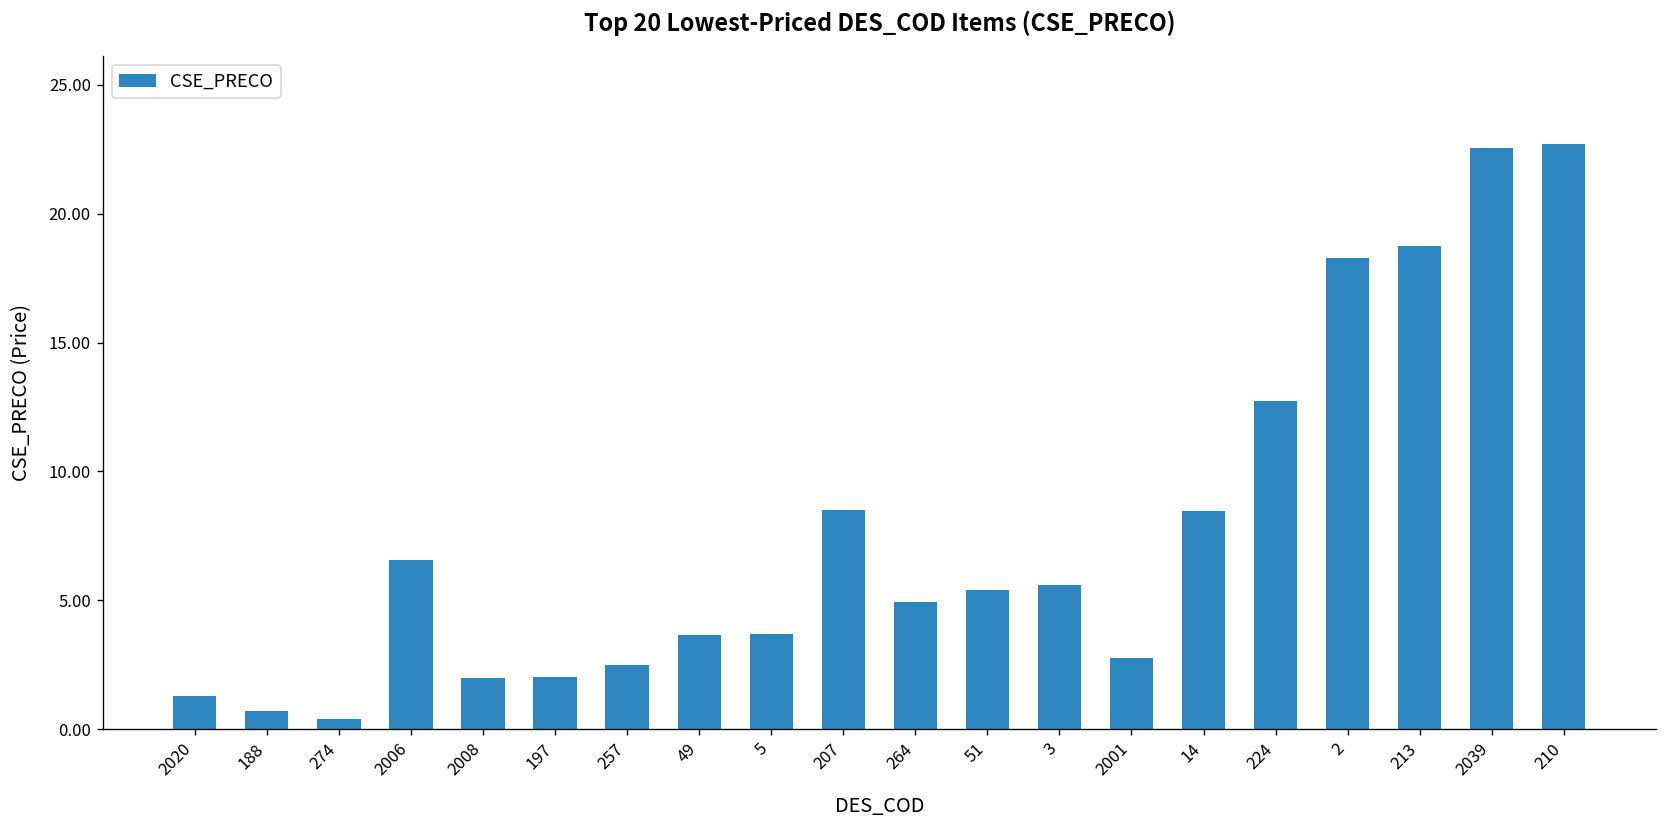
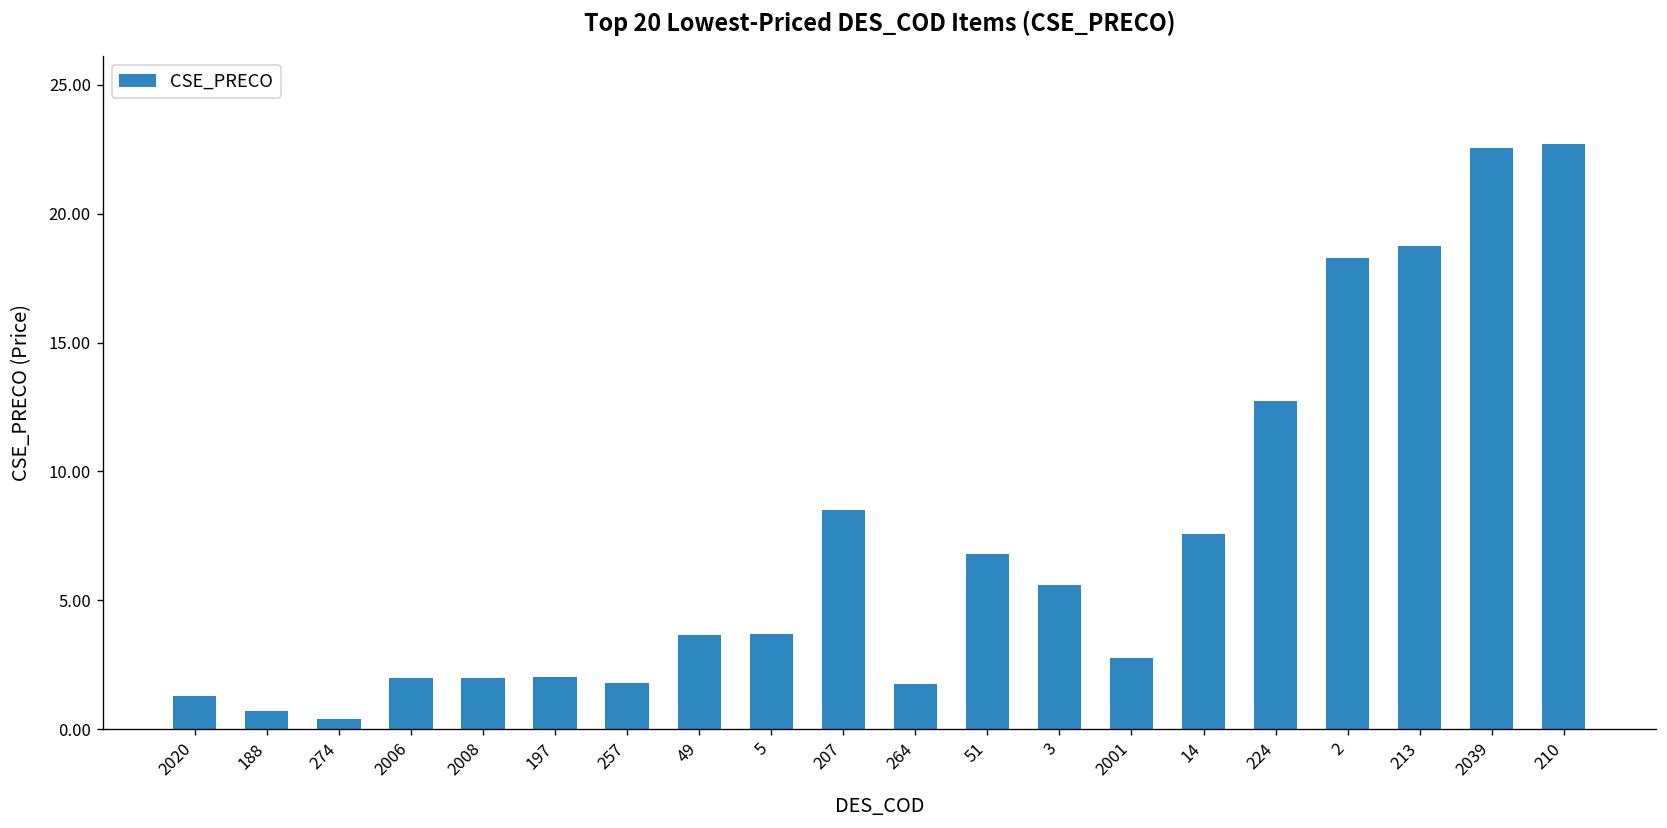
2006: 6.6 -> 2.0
257: 2.5 -> 1.8
264: 5.0 -> 1.8
51: 5.4 -> 6.8
14: 8.5 -> 7.6
